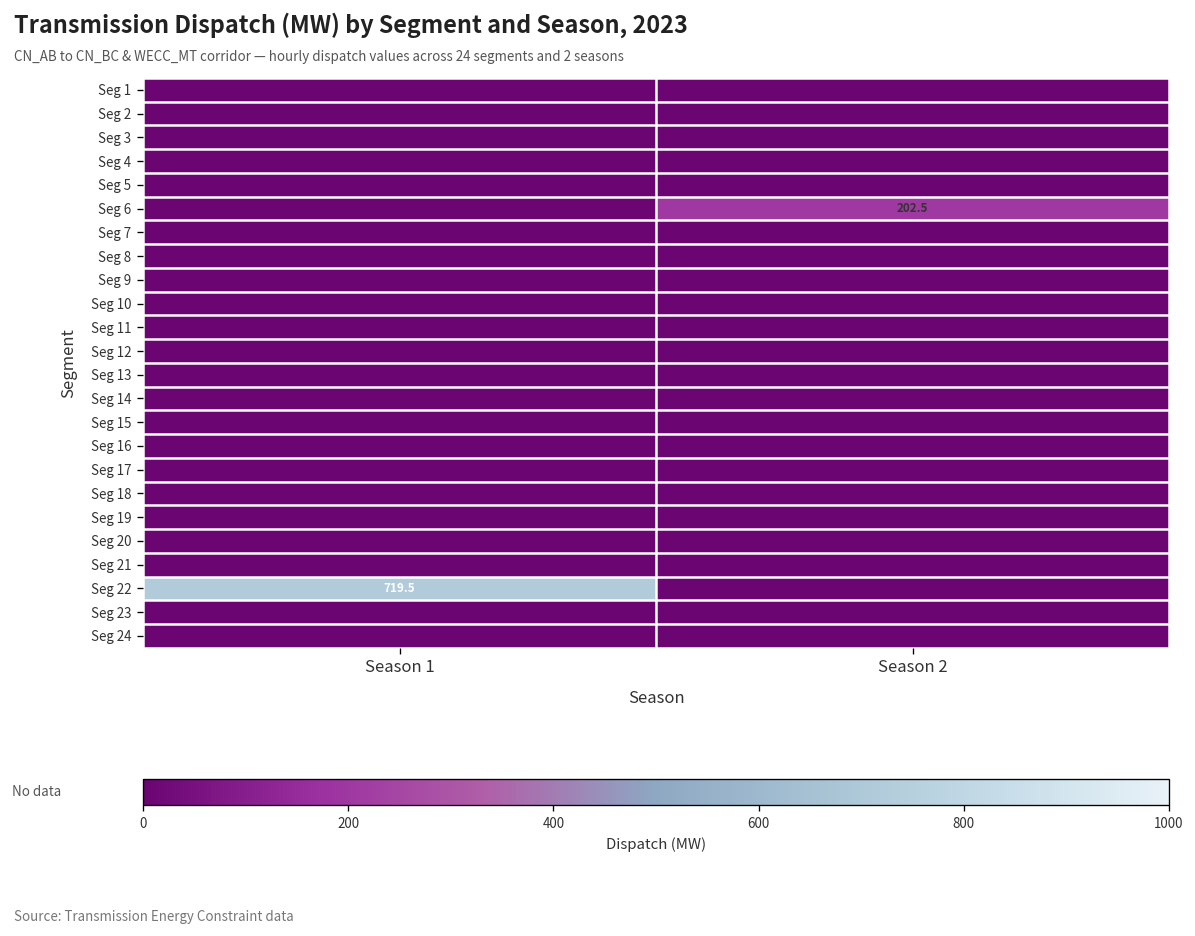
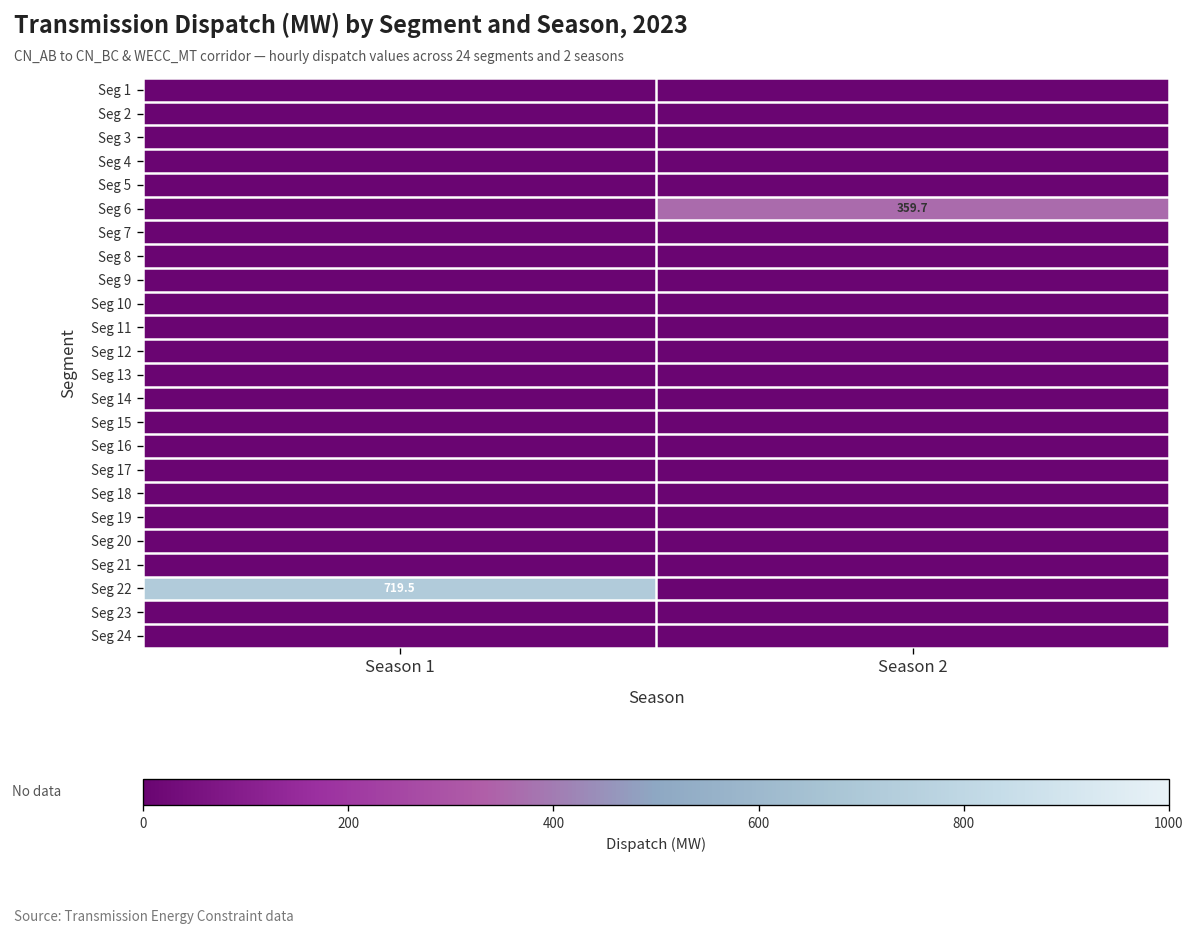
Seg 6, Season 2: 202.5 -> 359.7
